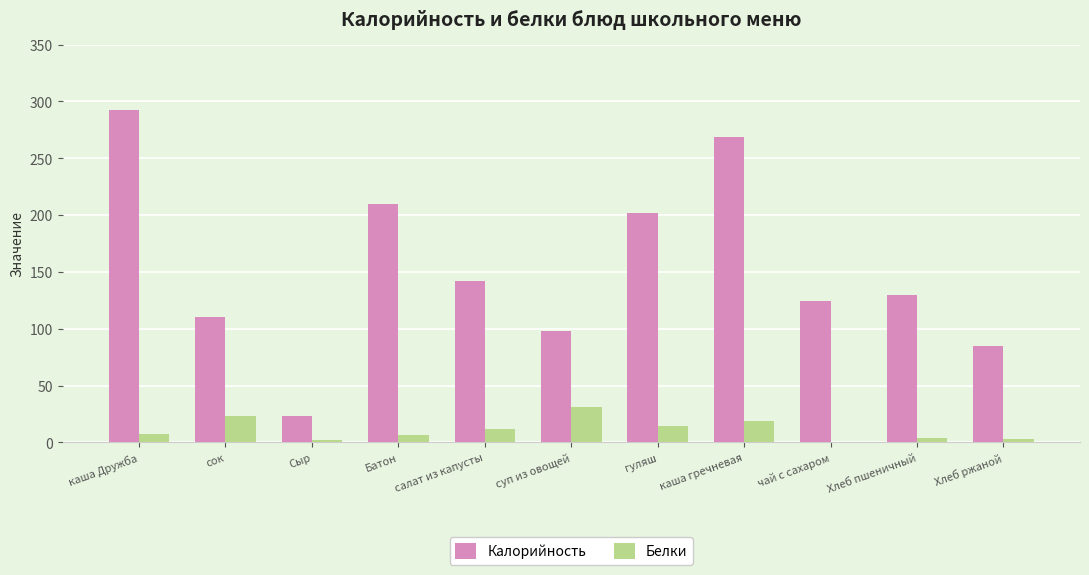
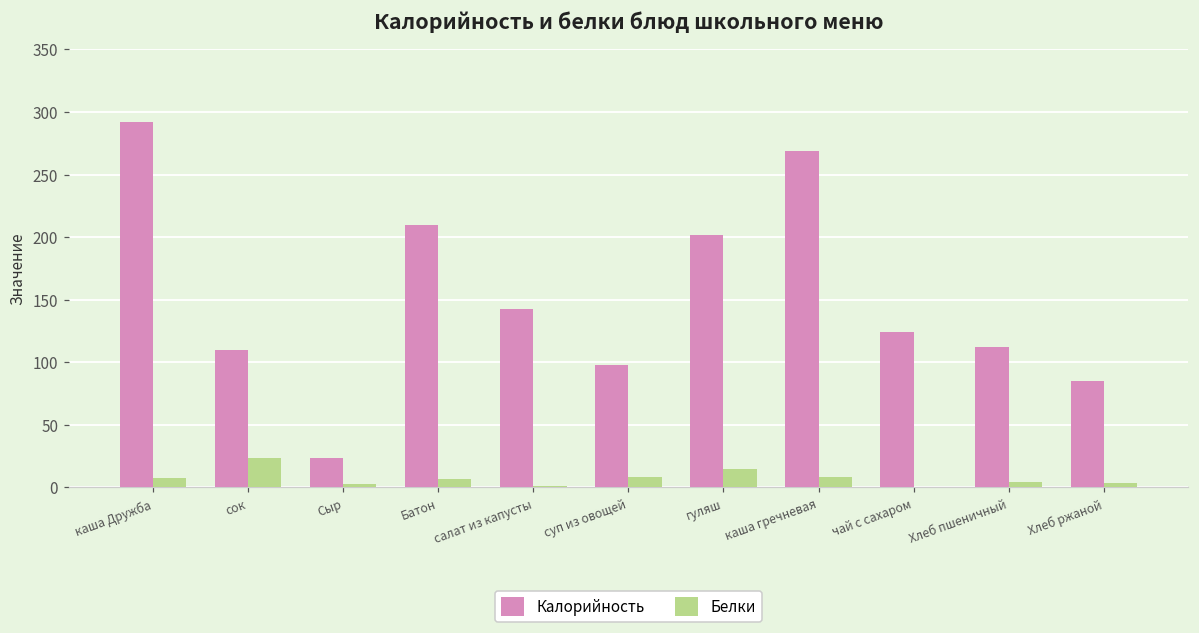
Белки, салат из капусты: 12 -> 1
Белки, суп из овощей: 31 -> 8
Белки, каша гречневая: 19 -> 8
Калорийность, Хлеб пшеничный: 130 -> 112
